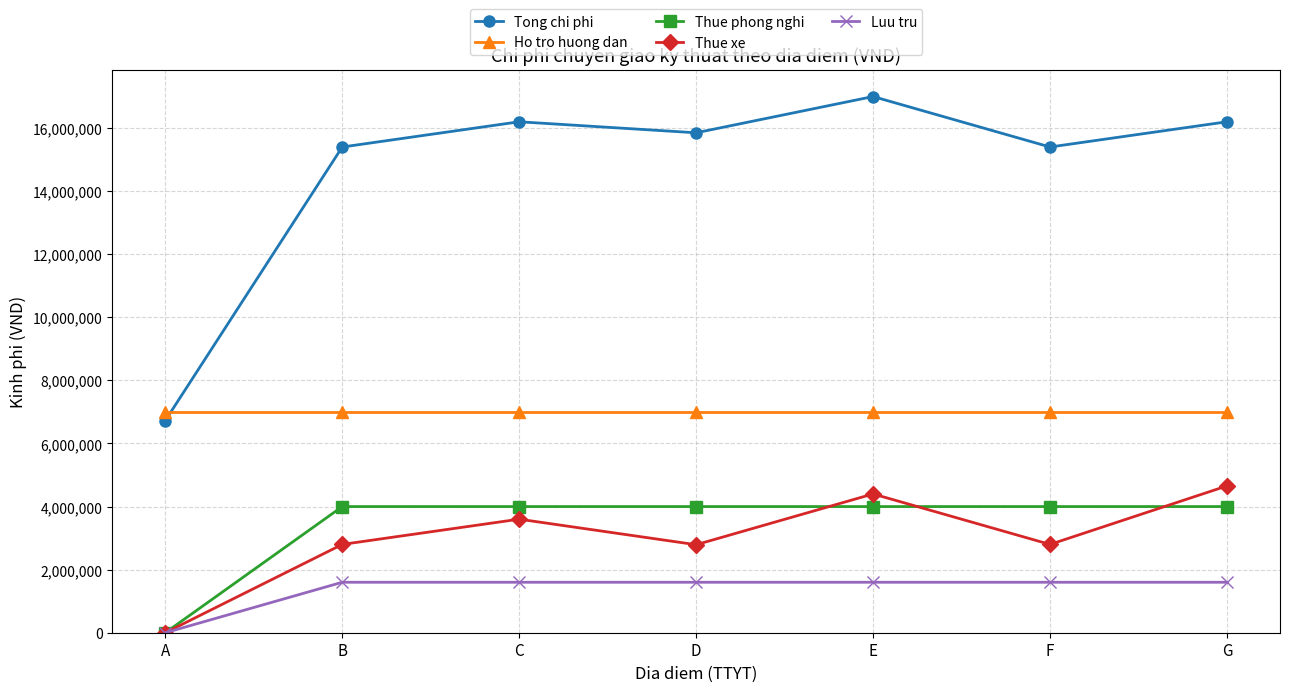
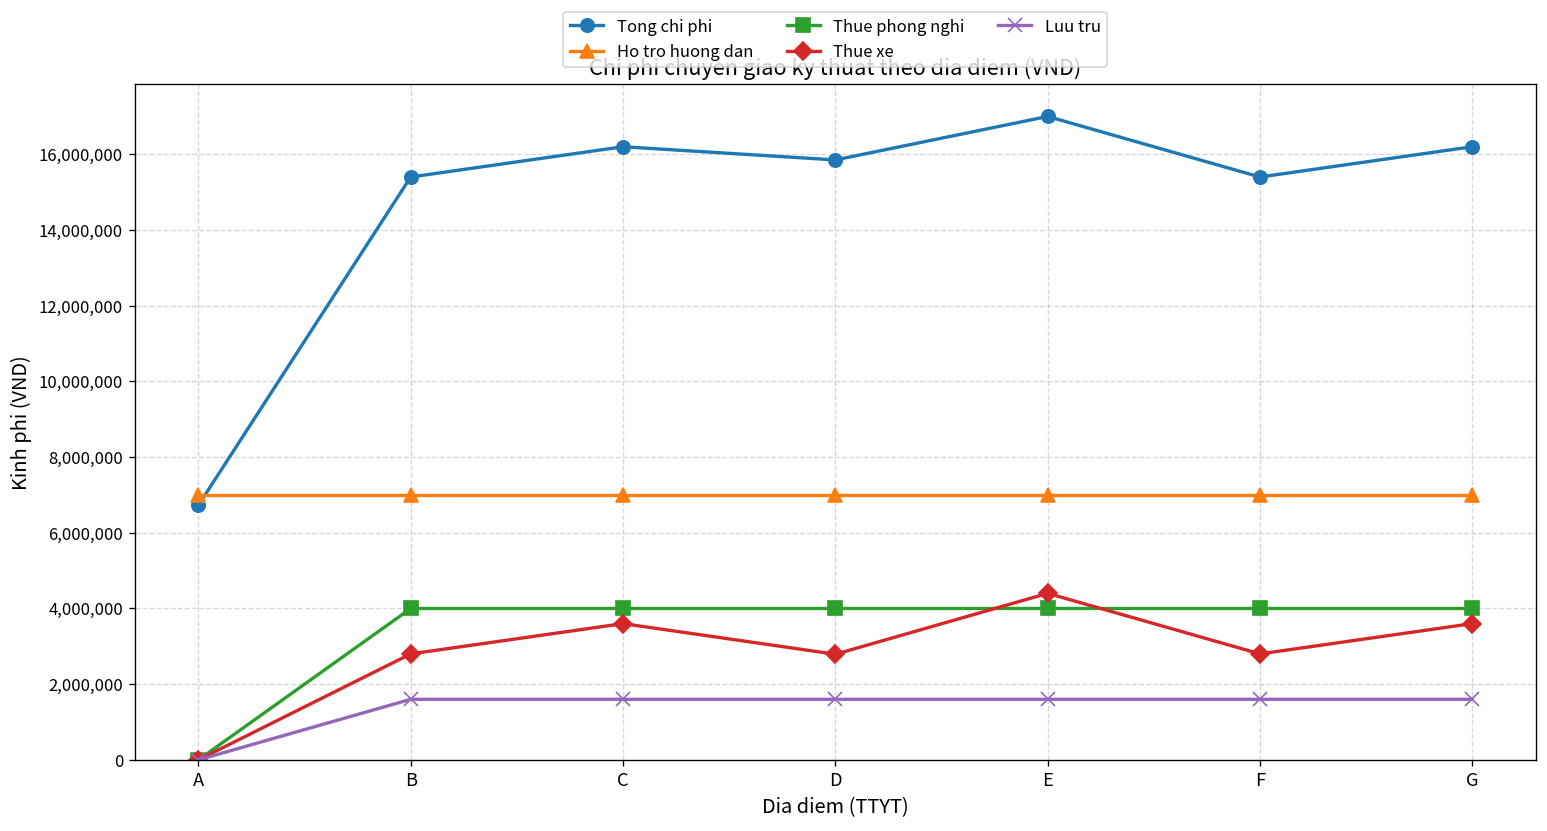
Thue xe, G: 4,700,000 -> 3,600,000
